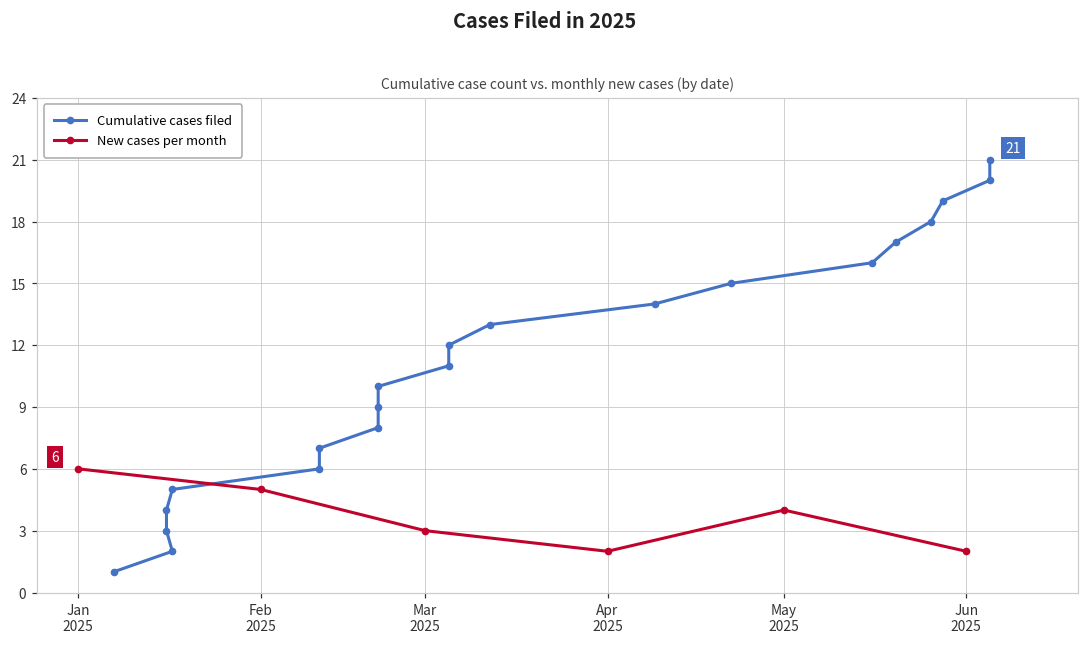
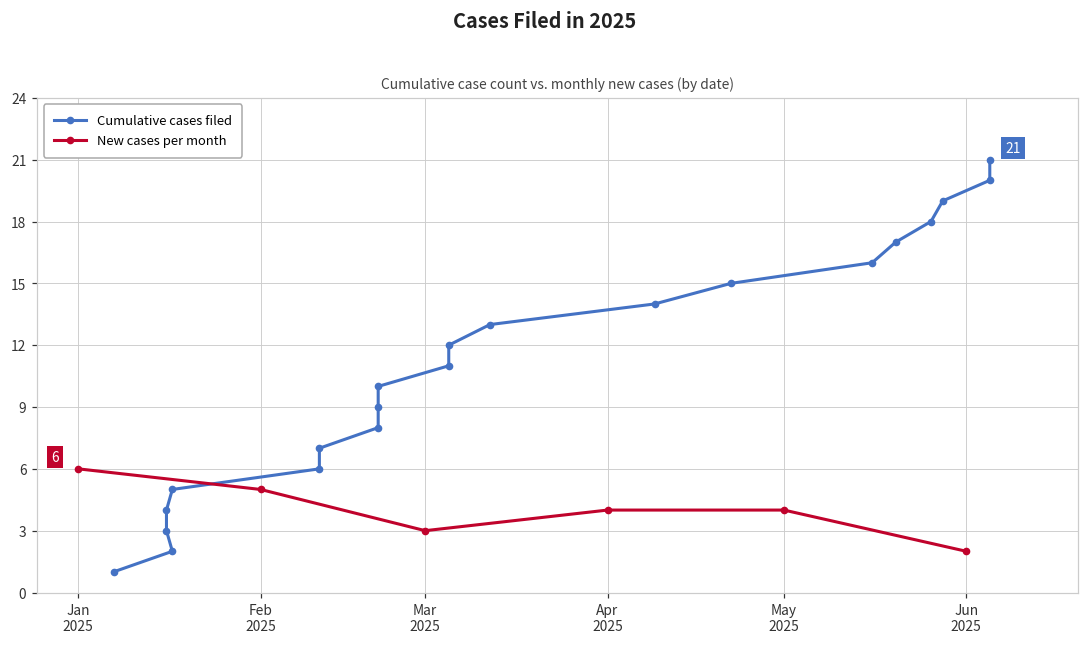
New cases per month, Apr 2025: 2 -> 4
